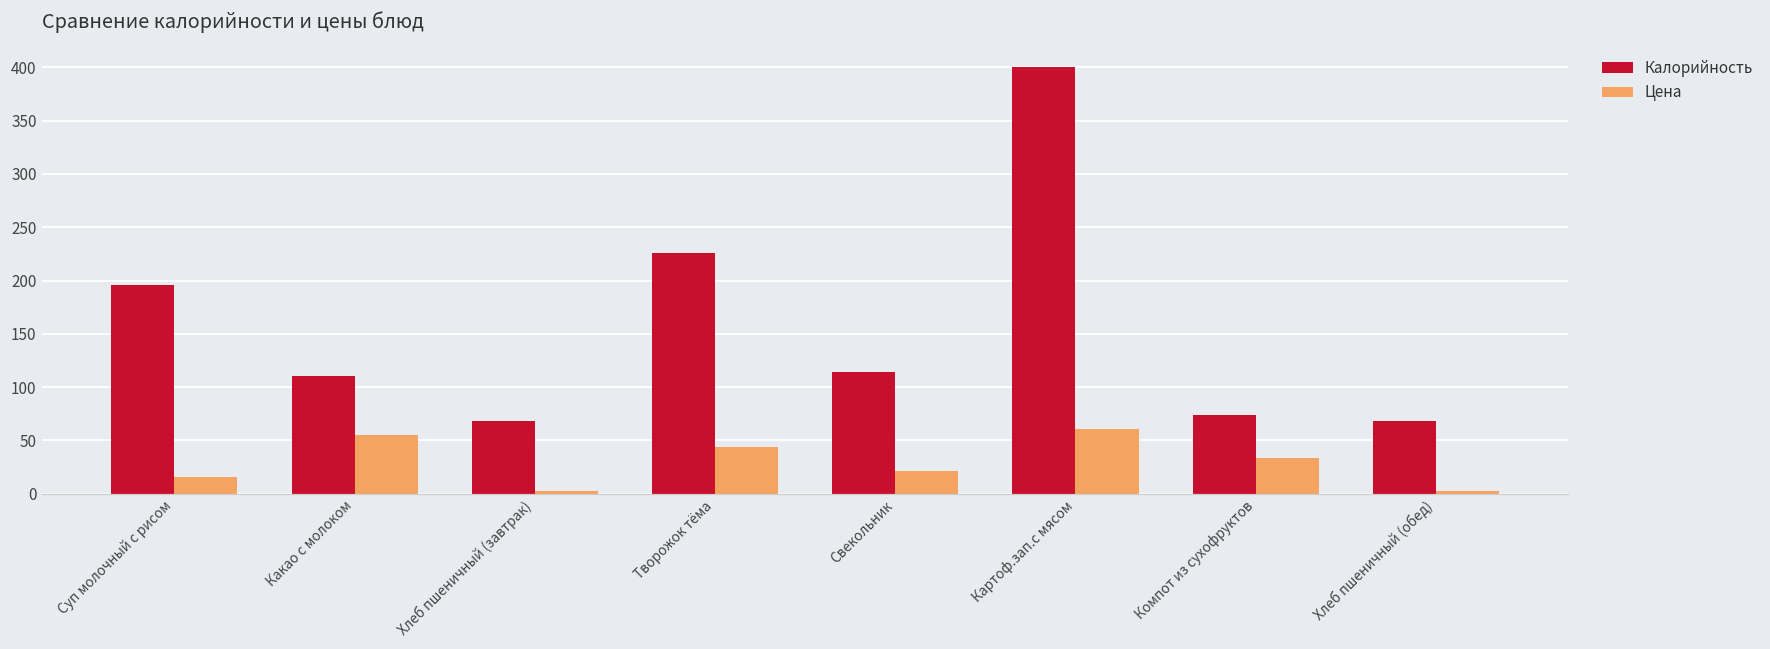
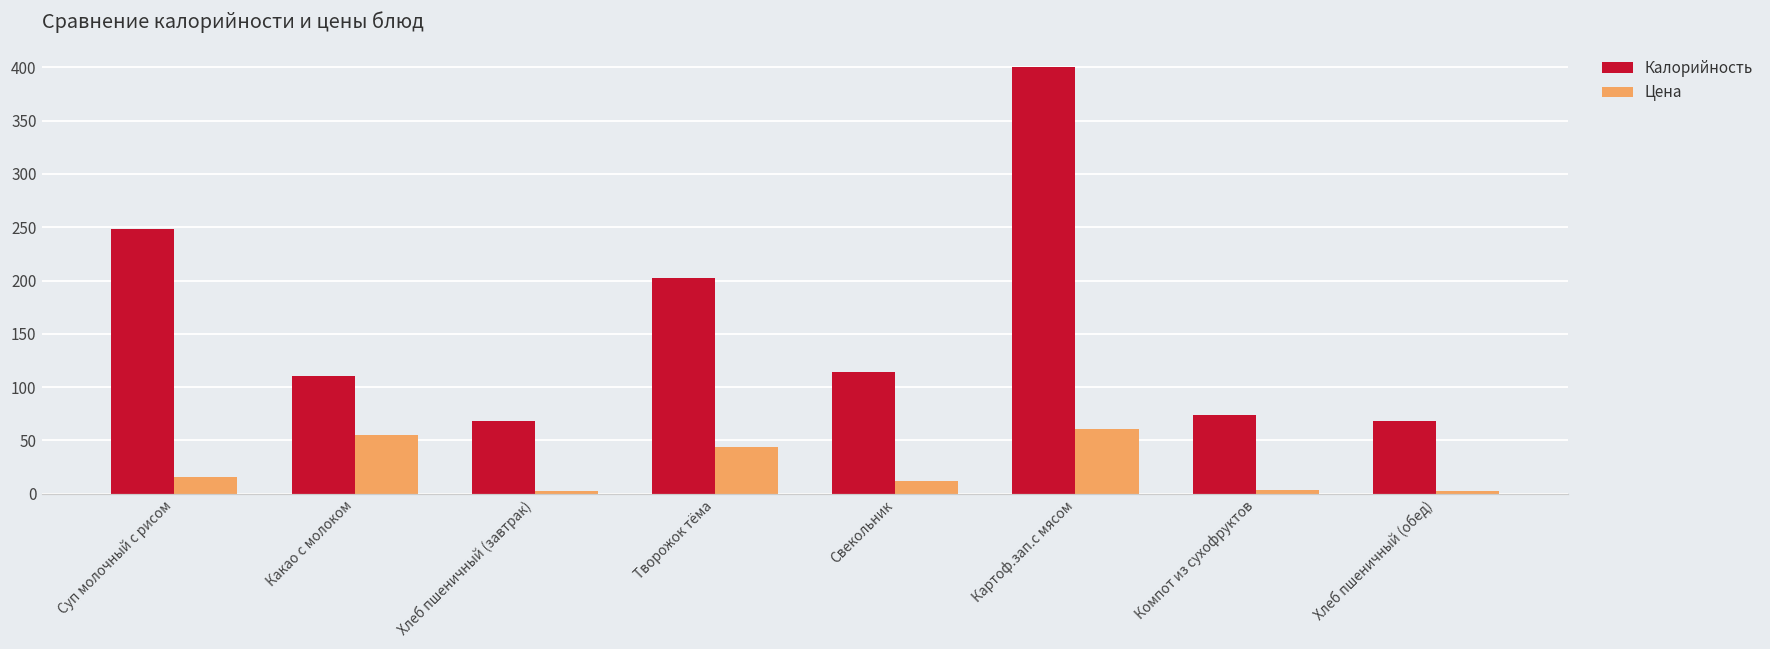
Калорийность, Суп молочный с рисом: 200 -> 250
Калорийность, Творожок тёма: 230 -> 200
Цена, Свекольник: 20 -> 10
Цена, Компот из сухофруктов: 30 -> 0
